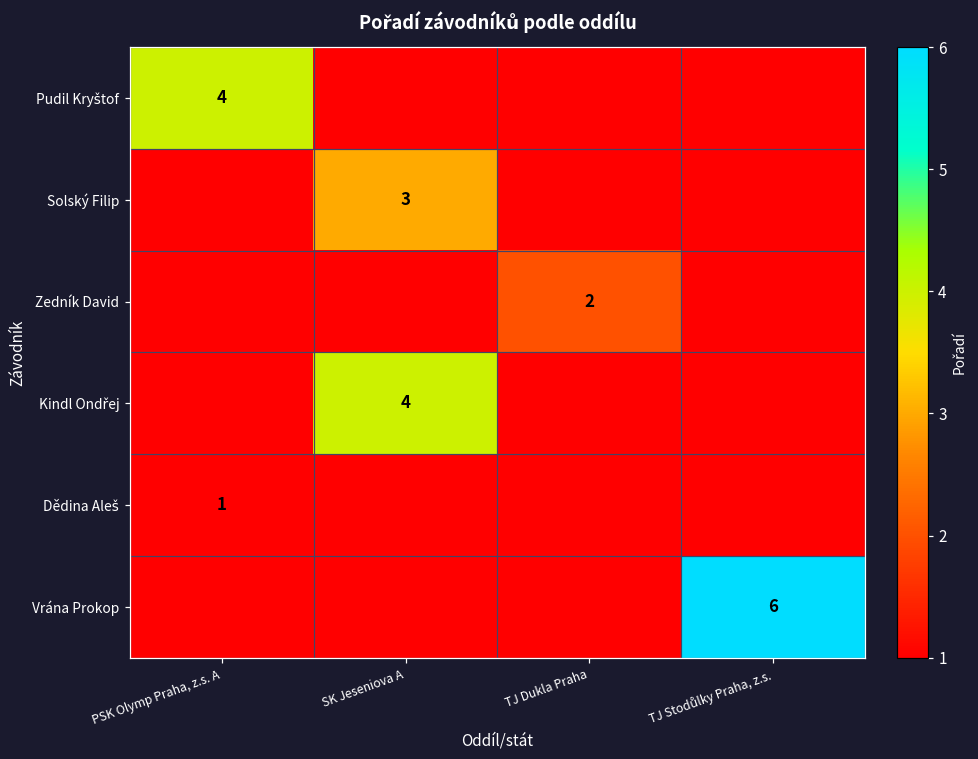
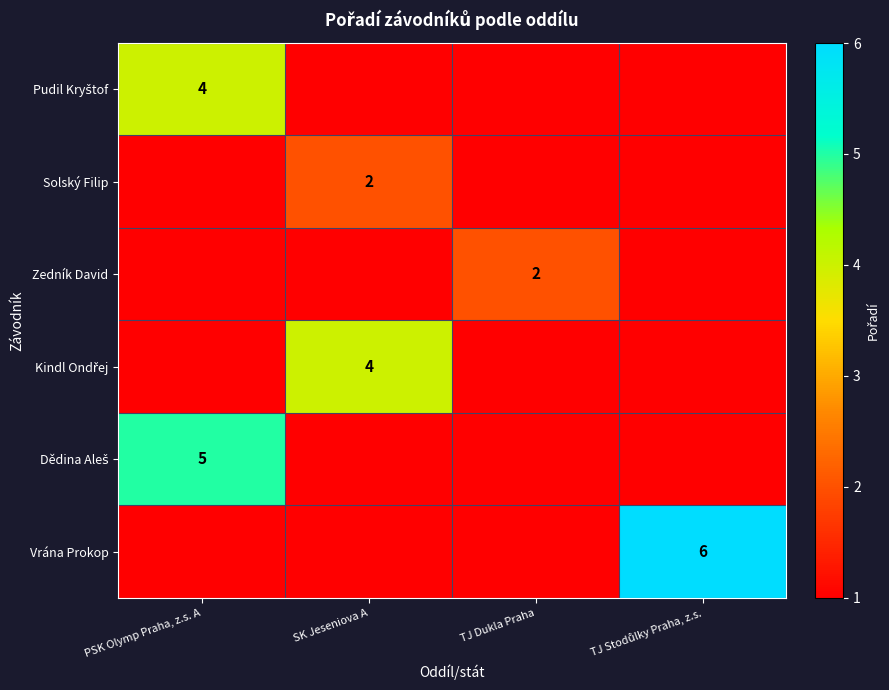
Solský Filip, SK Jeseniova A: 3 -> 2
Dědina Aleš, PSK Olymp Praha, z.s. A: 1 -> 5
